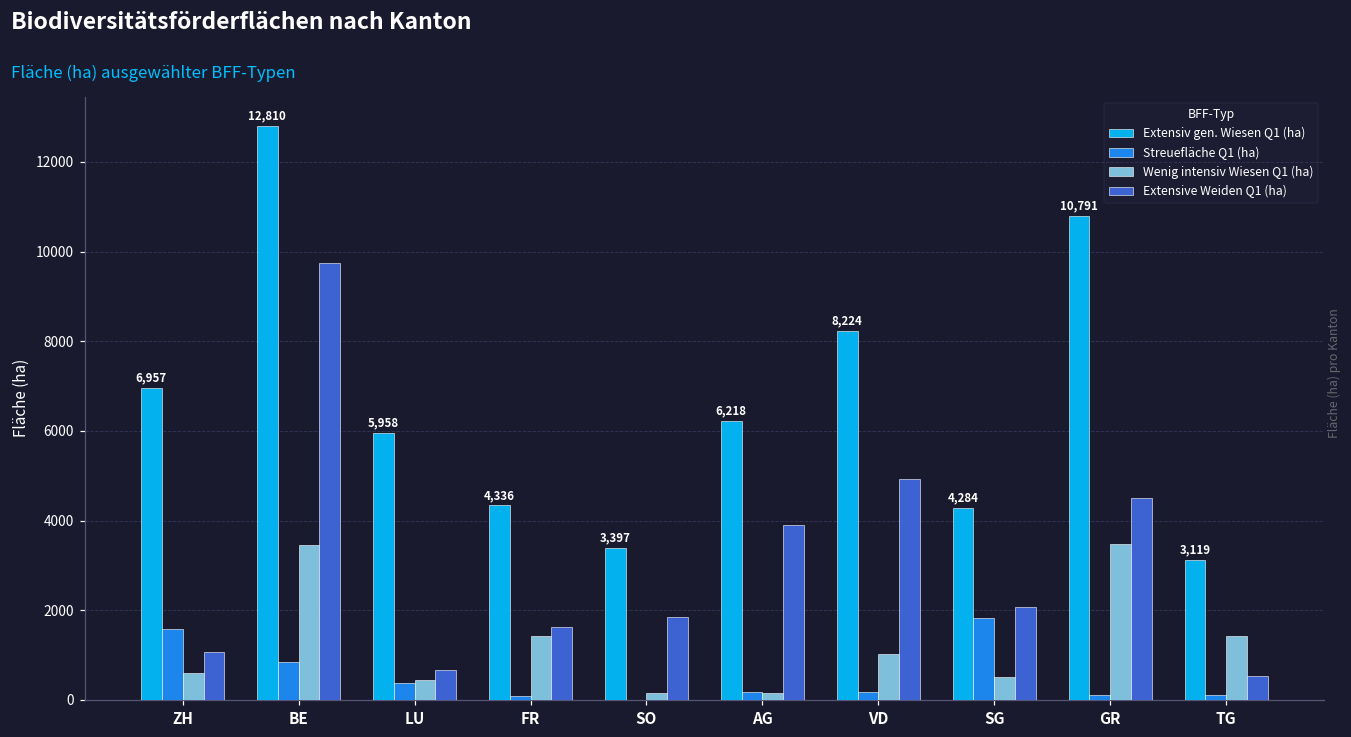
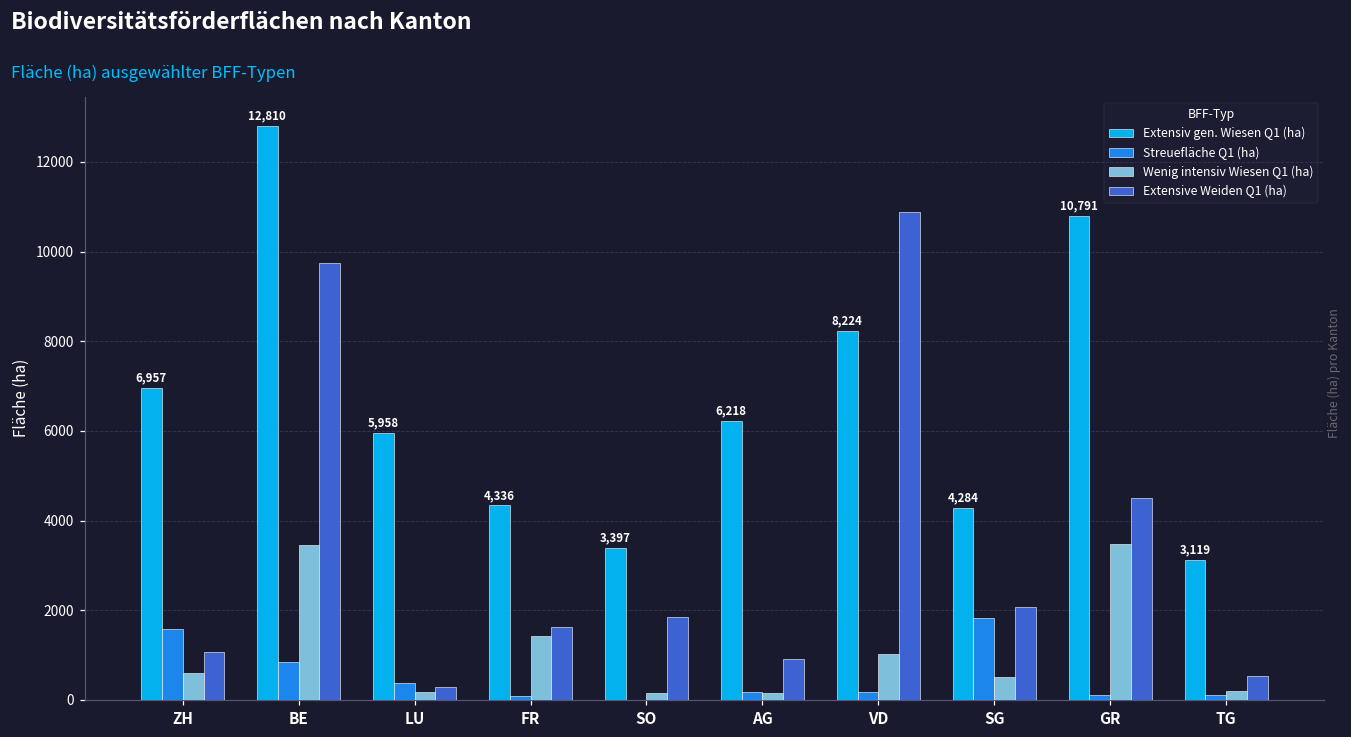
Wenig intensiv Wiesen Q1 (ha), LU: 500 -> 200
Extensive Weiden Q1 (ha), LU: 700 -> 300
Extensive Weiden Q1 (ha), AG: 3900 -> 900
Extensive Weiden Q1 (ha), VD: 4900 -> 10900
Wenig intensiv Wiesen Q1 (ha), TG: 1400 -> 200
